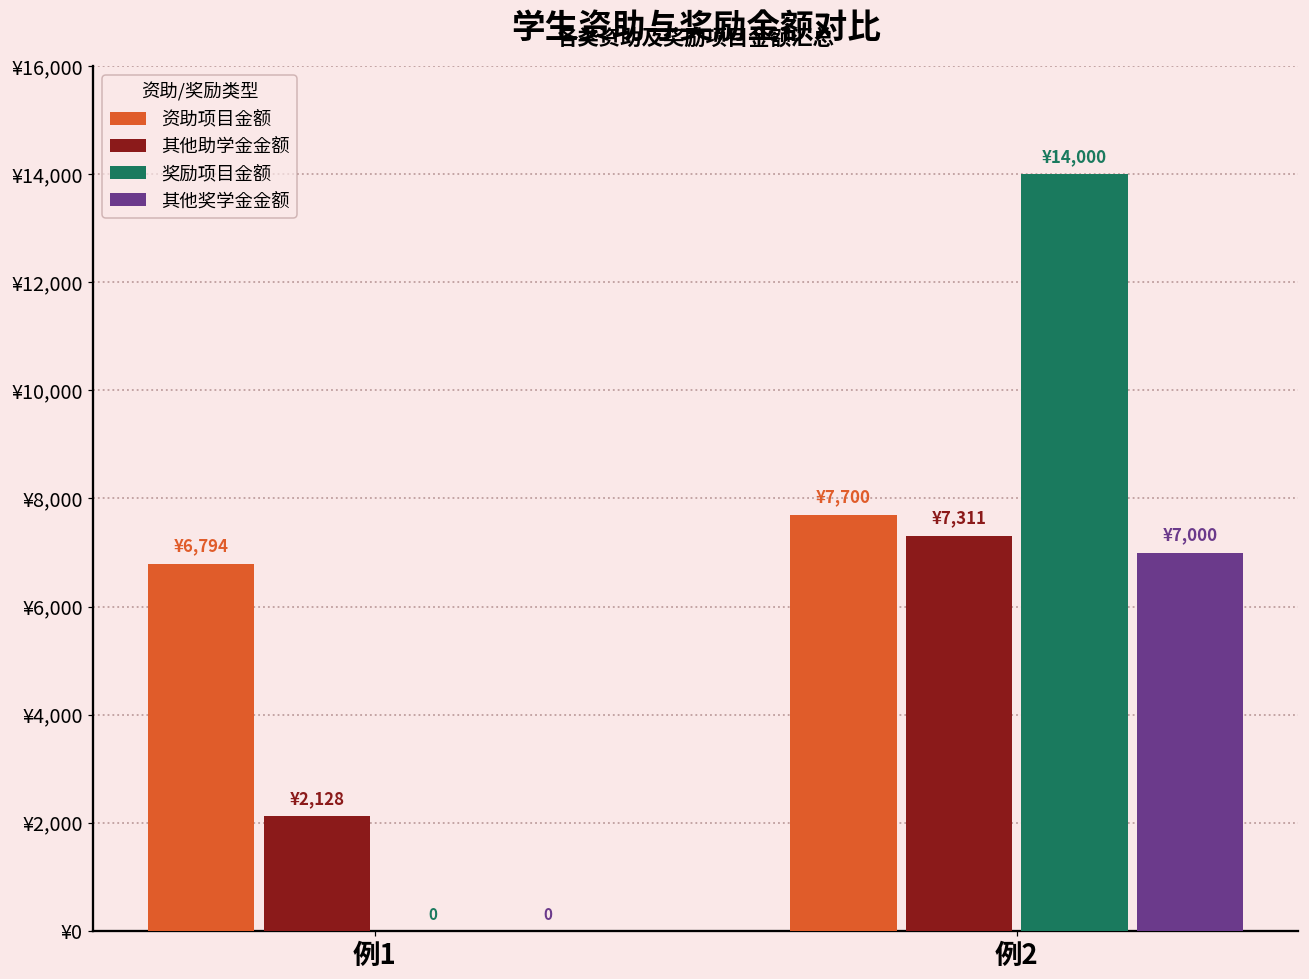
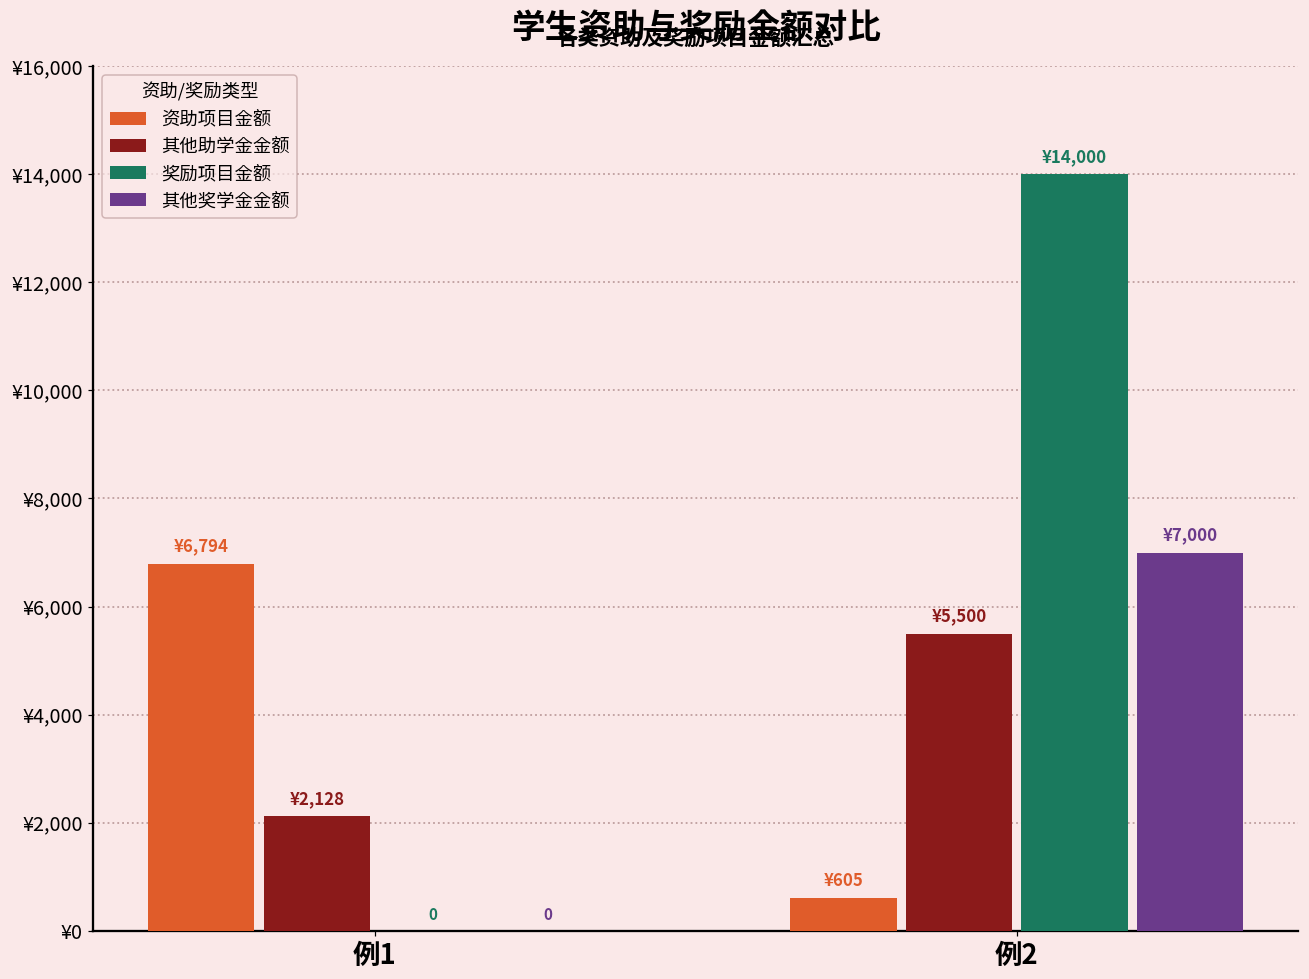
资助项目金额, 例2: ¥7,700 -> ¥605
其他助学金金额, 例2: ¥7,311 -> ¥5,500
